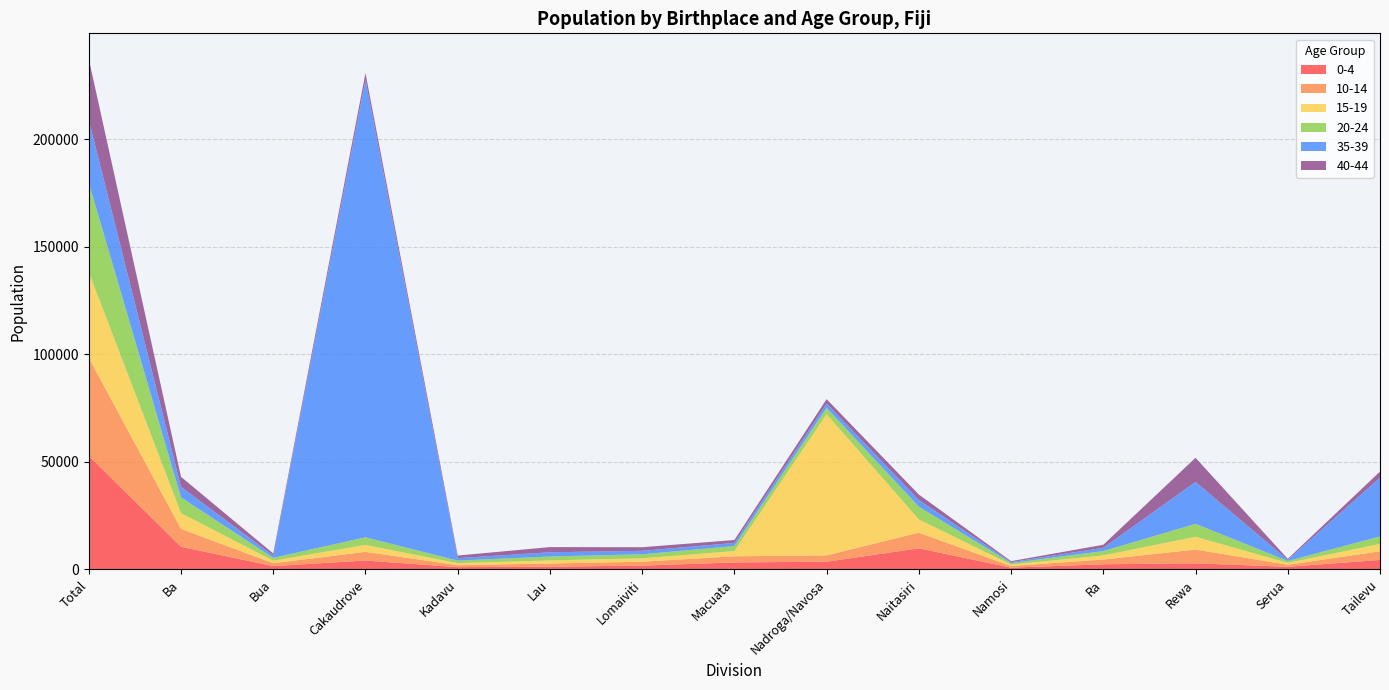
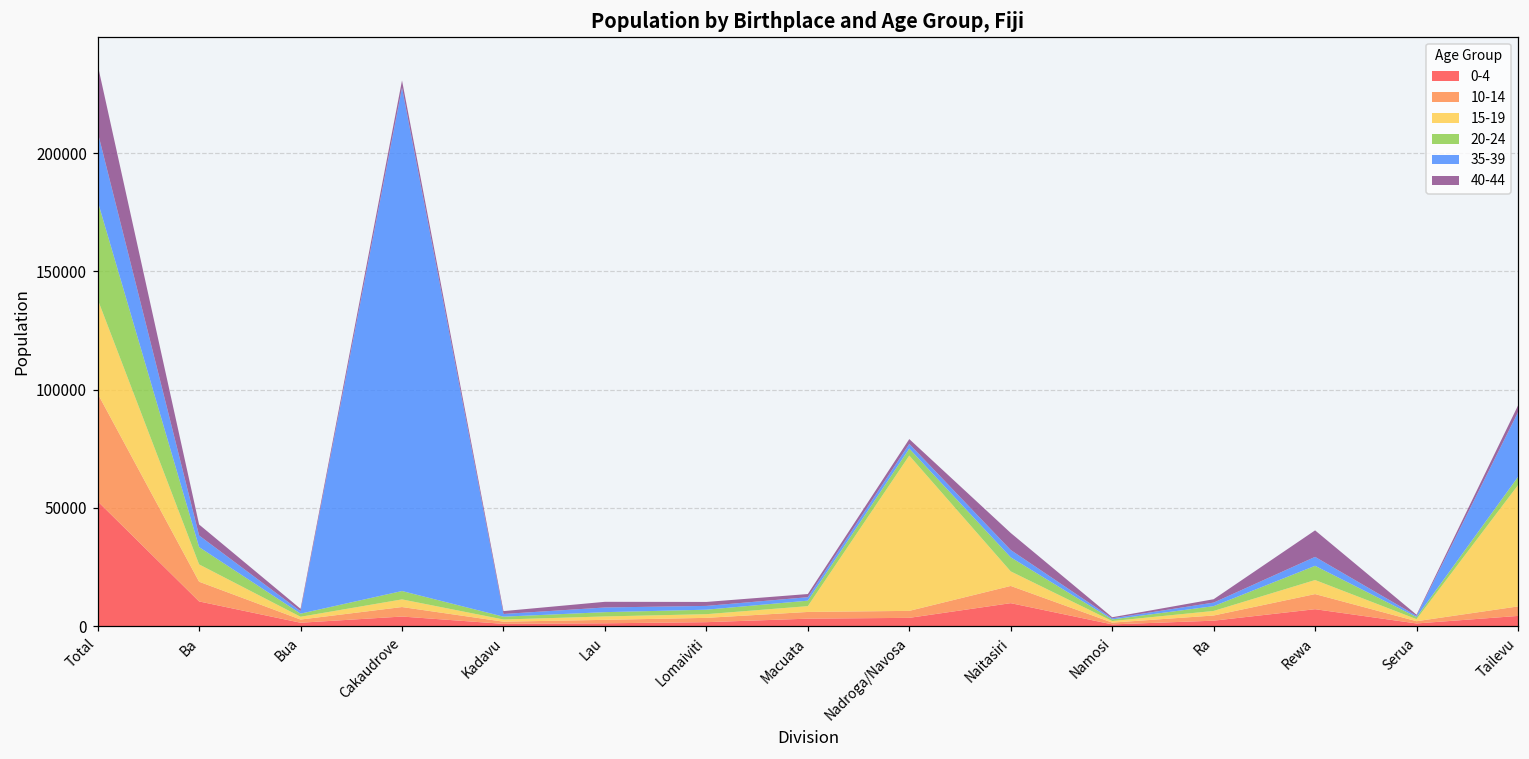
40-44, Naitasiri: 3000 -> 7000
0-4, Rewa: 3000 -> 7000
35-39, Rewa: 19000 -> 4000
15-19, Tailevu: 3000 -> 51000
